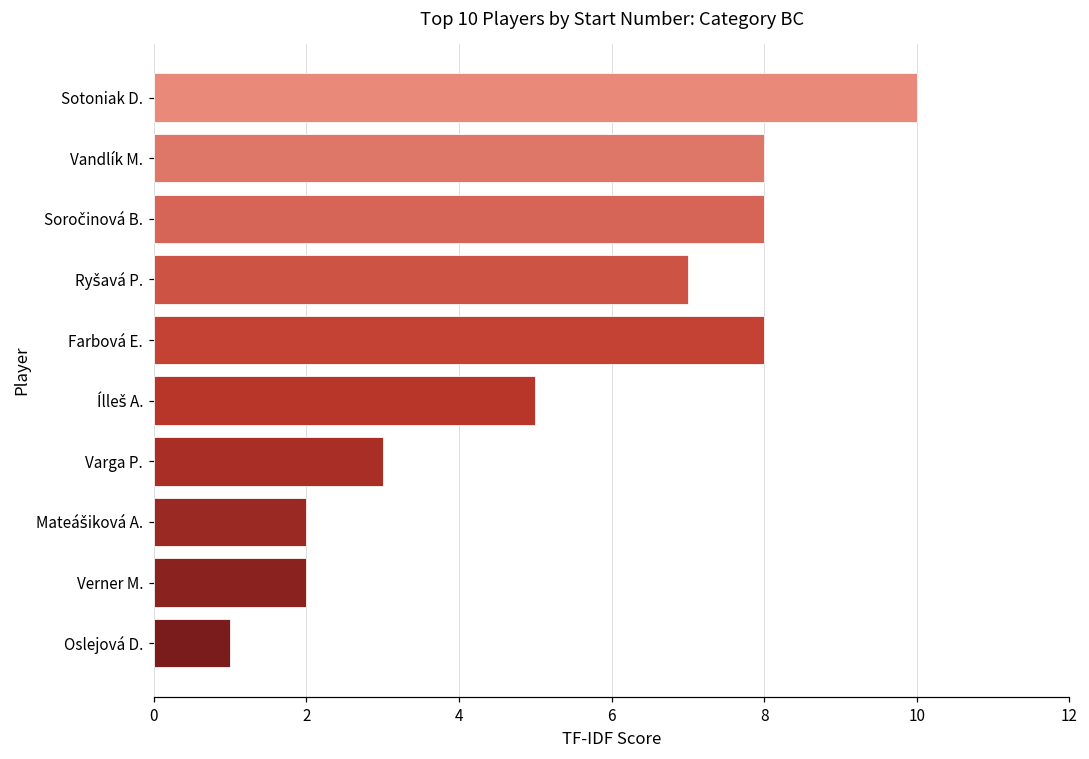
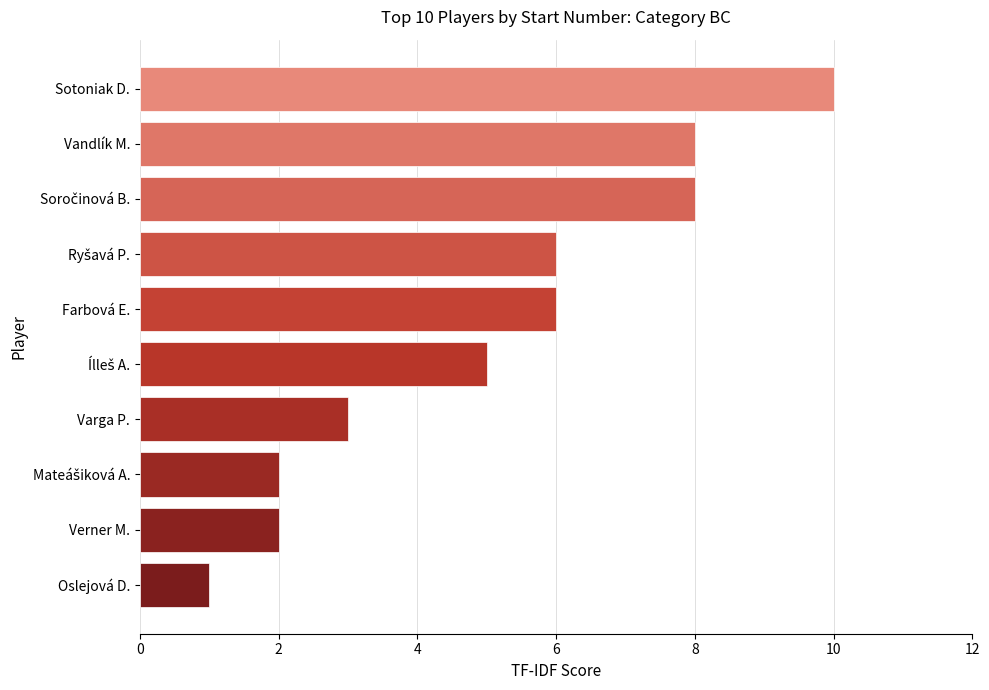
Ryšavá P.: 7 -> 6
Farbová E.: 8 -> 6
